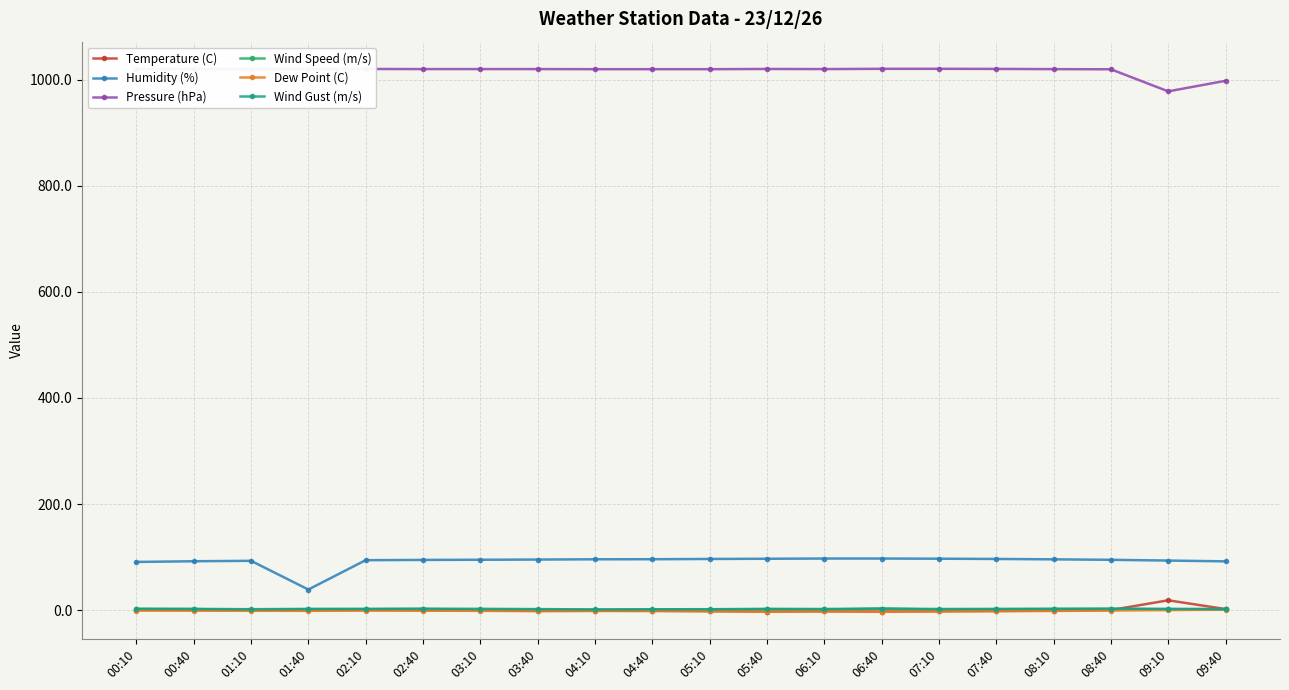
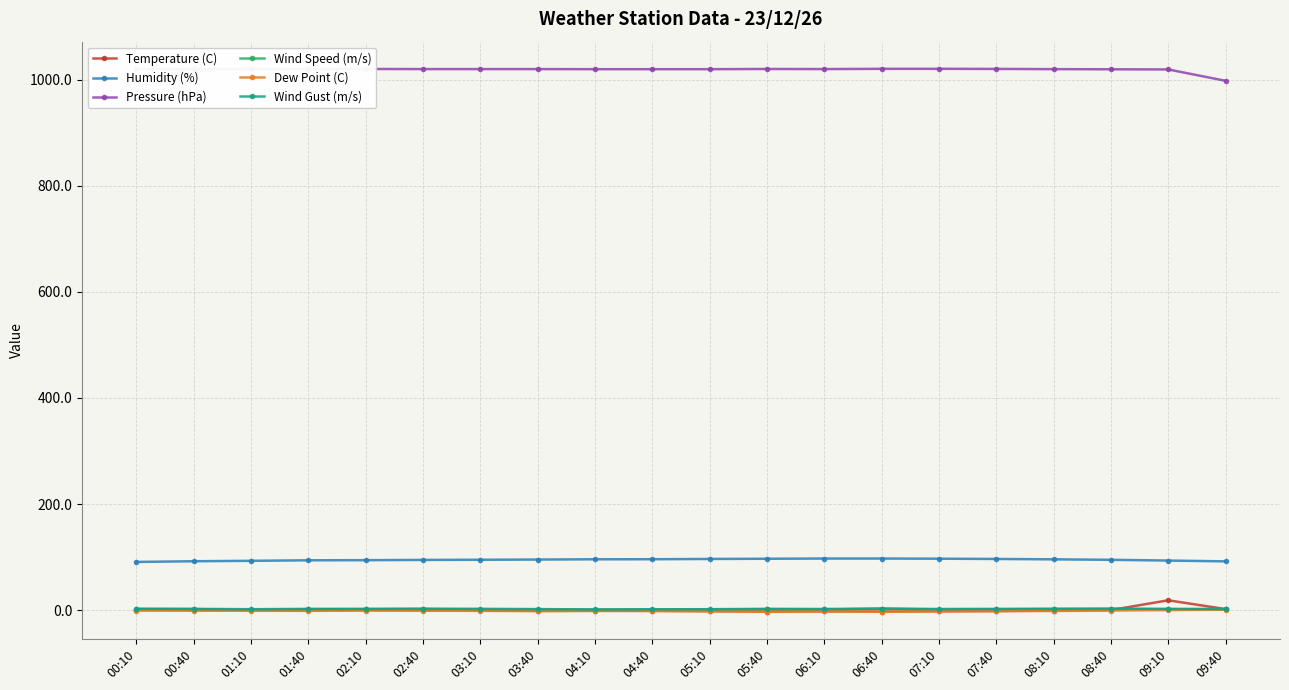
Humidity (%), 01:40: 40 -> 90
Pressure (hPa), 09:10: 980 -> 1020
